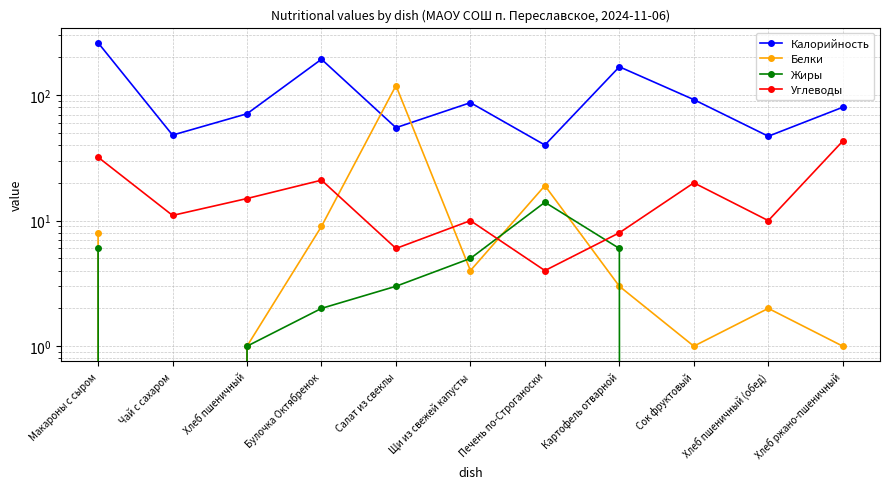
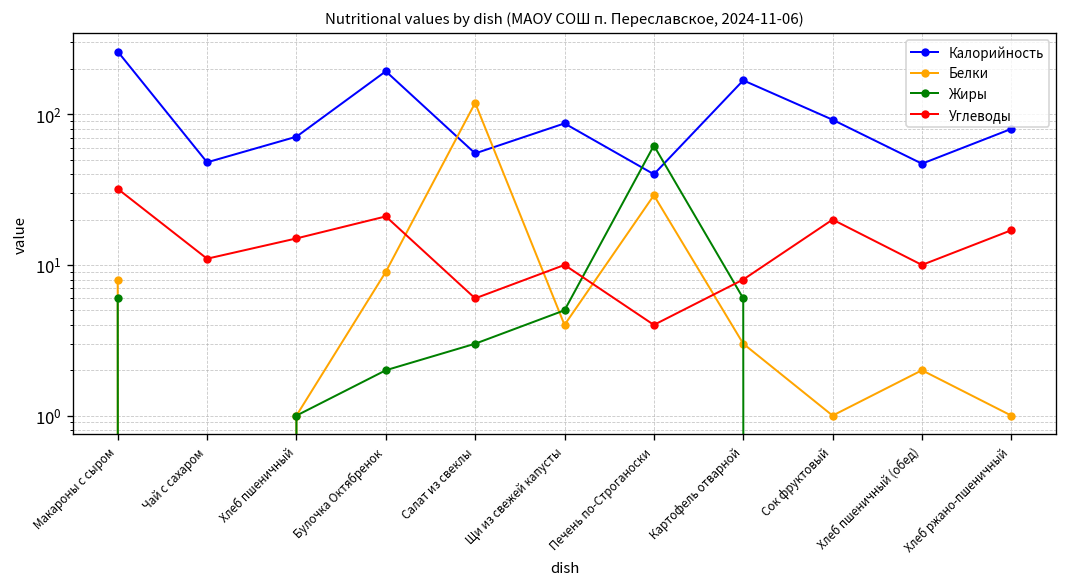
Белки, Печень по-Строганоски: 19 -> 29
Жиры, Печень по-Строганоски: 14 -> 60
Углеводы, Хлеб ржано-пшеничный: 43 -> 17
